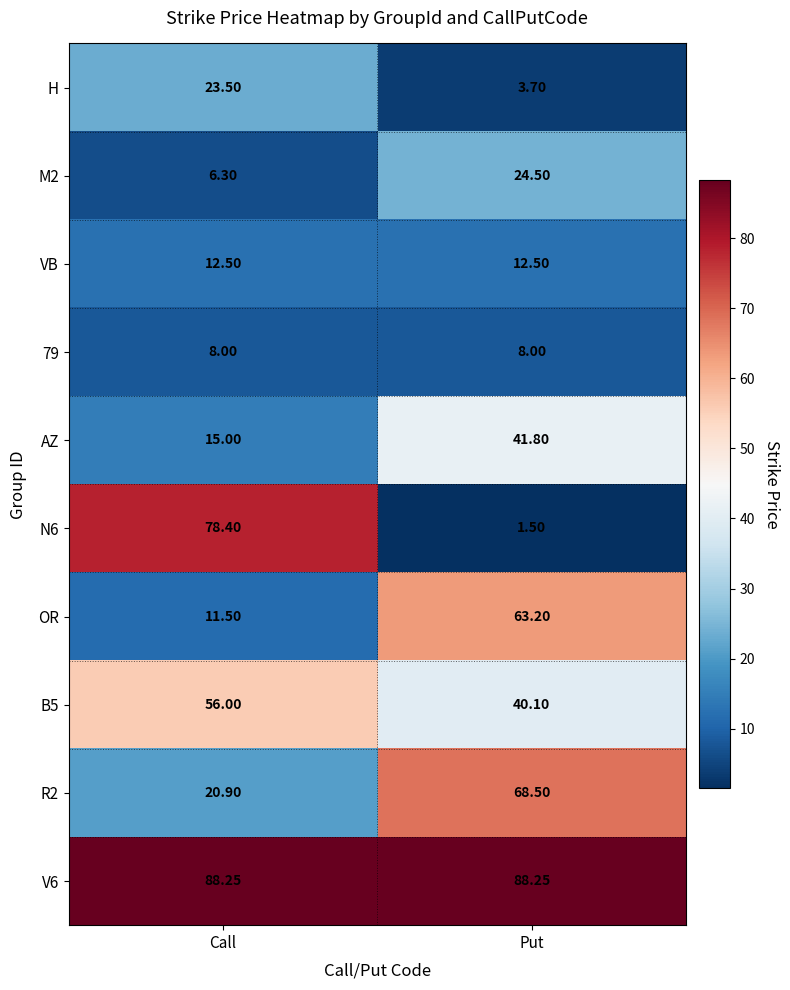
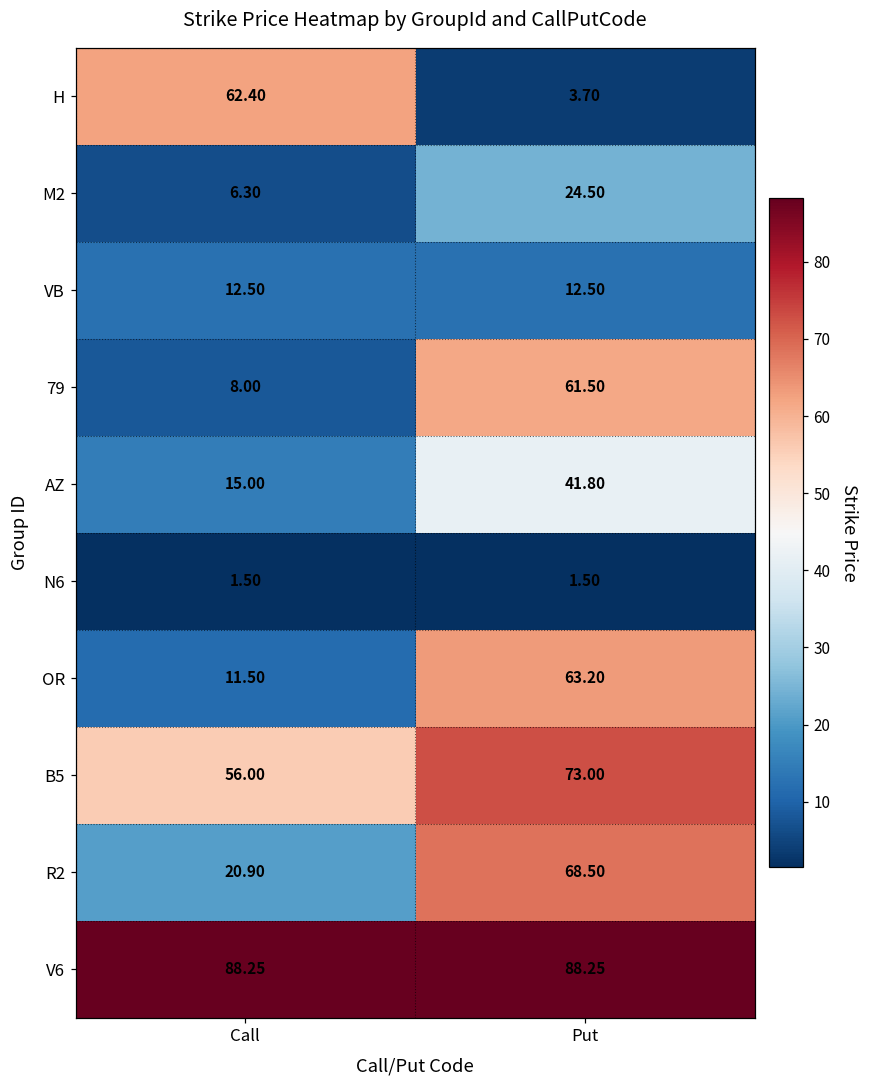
H, Call: 23.50 -> 62.40
79, Put: 8.00 -> 61.50
N6, Call: 78.40 -> 1.50
B5, Put: 40.10 -> 73.00
